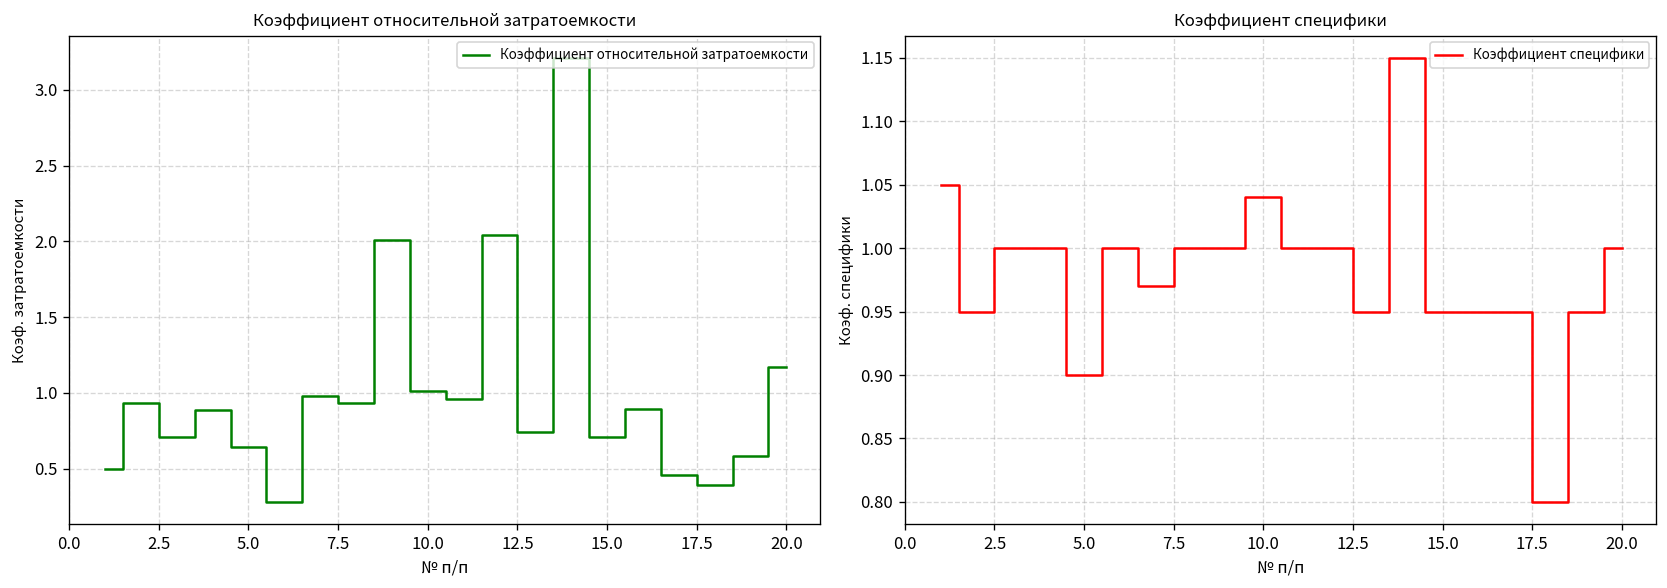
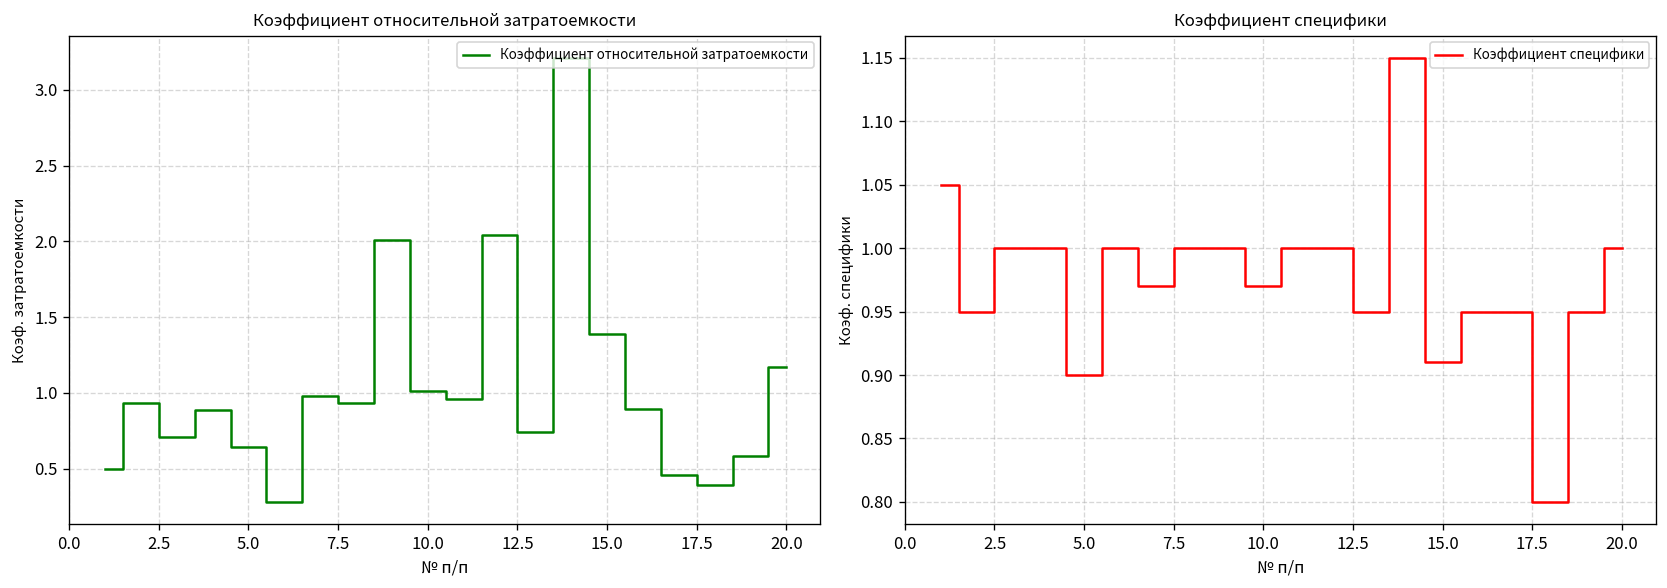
Коэффициент относительной затратоемкости, 15.0: 0.71 -> 1.39
Коэффициент специфики, 10.0: 1.04 -> 0.97
Коэффициент специфики, 15.0: 0.95 -> 0.91
